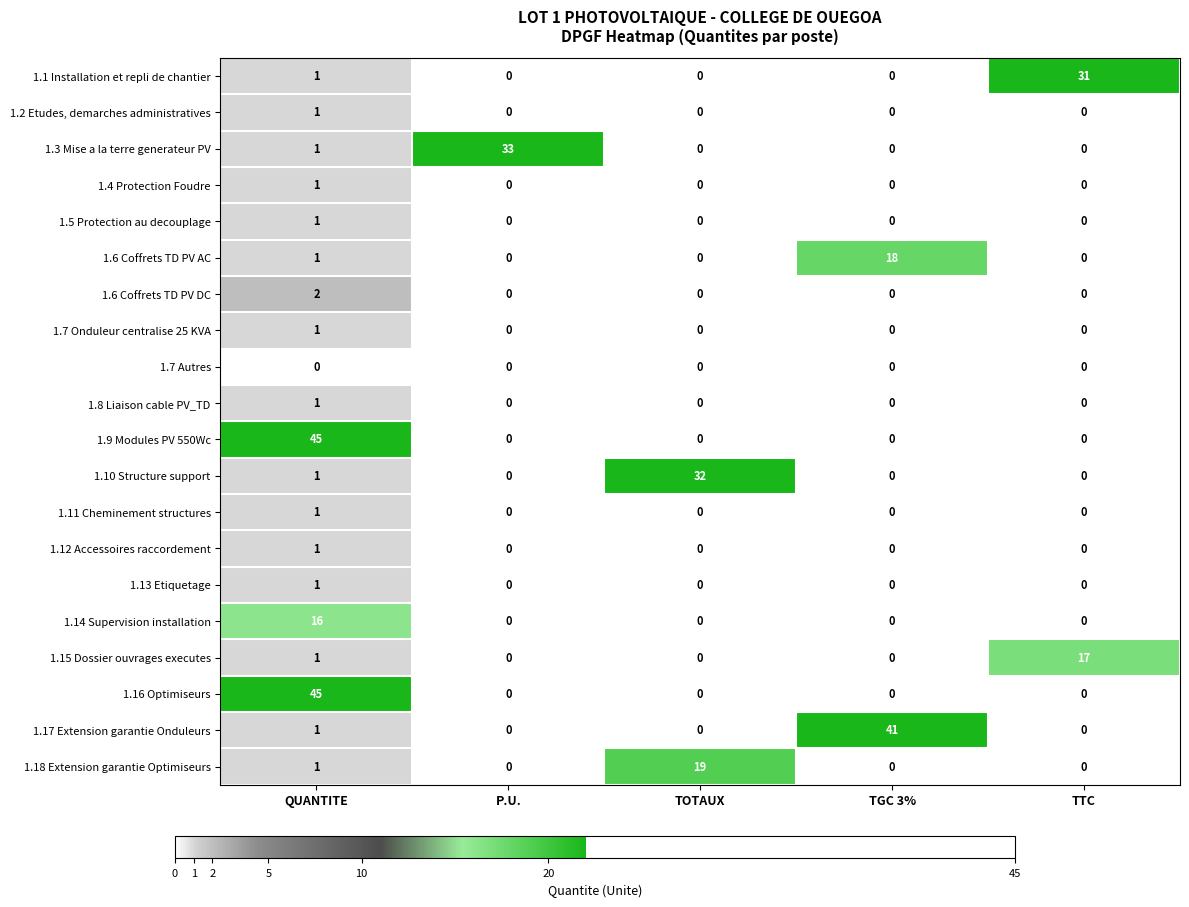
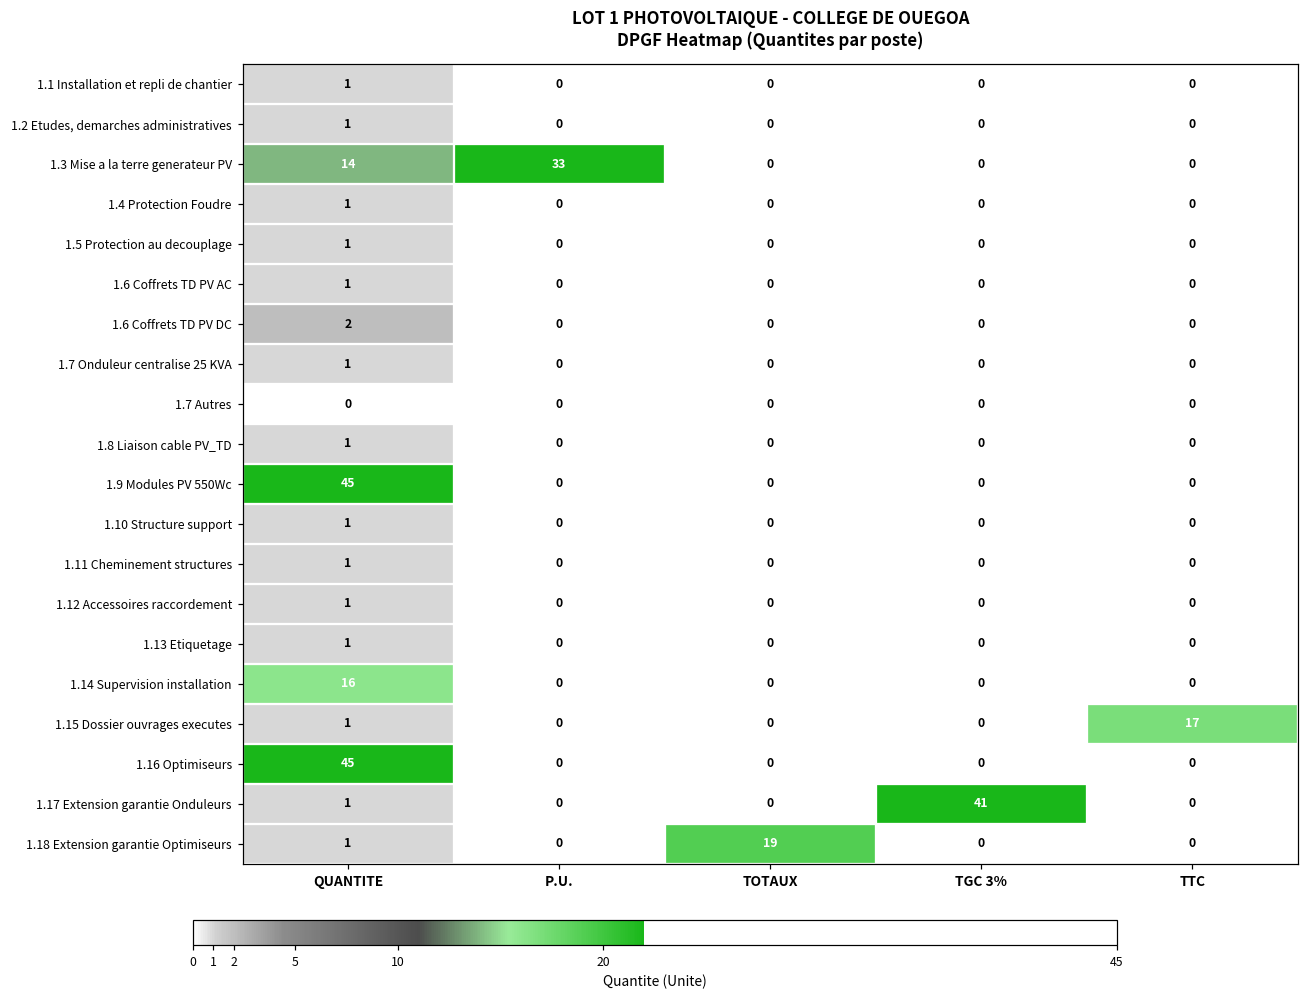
1.1 Installation et repli de chantier, TTC: 31 -> 0
1.3 Mise a la terre generateur PV, QUANTITE: 1 -> 14
1.6 Coffrets TD PV AC, TGC 3%: 18 -> 0
1.10 Structure support, TOTAUX: 32 -> 0
